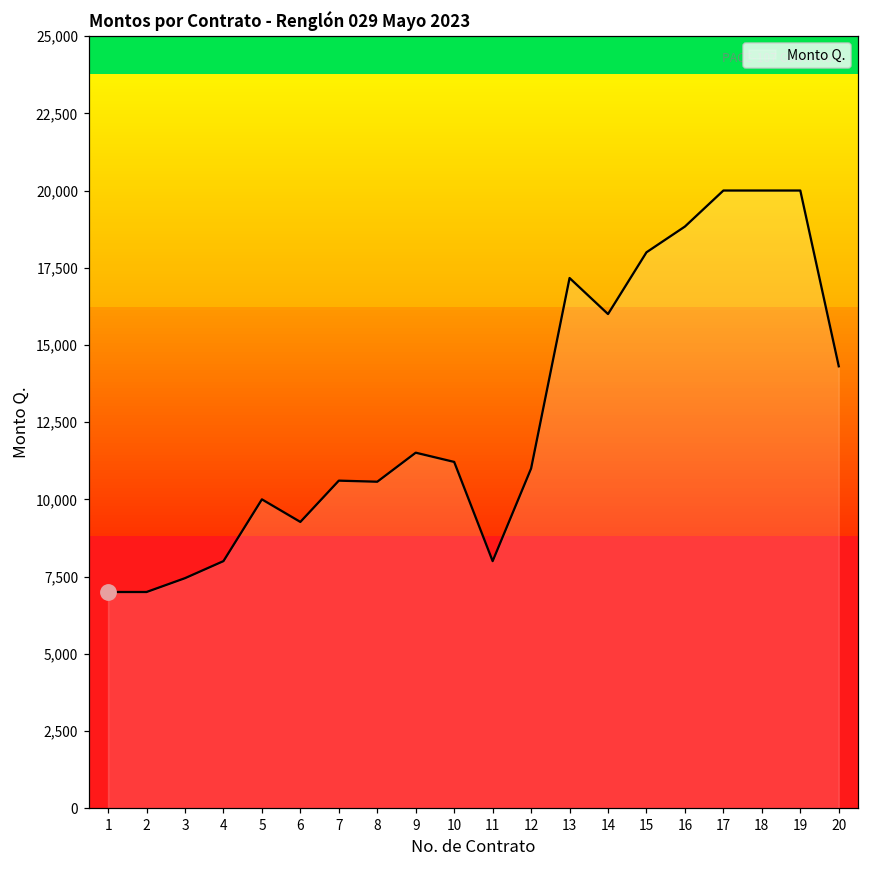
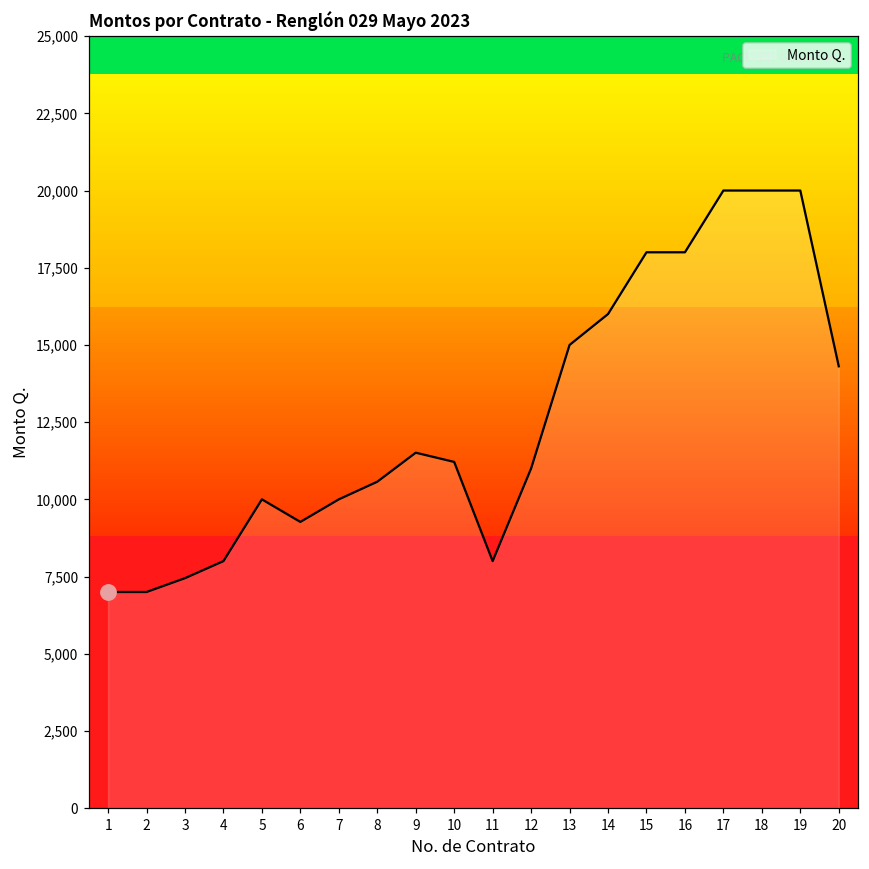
Monto Q., 7: 10,600 -> 10,000
Monto Q., 13: 17,200 -> 15,000
Monto Q., 16: 18,800 -> 18,000
